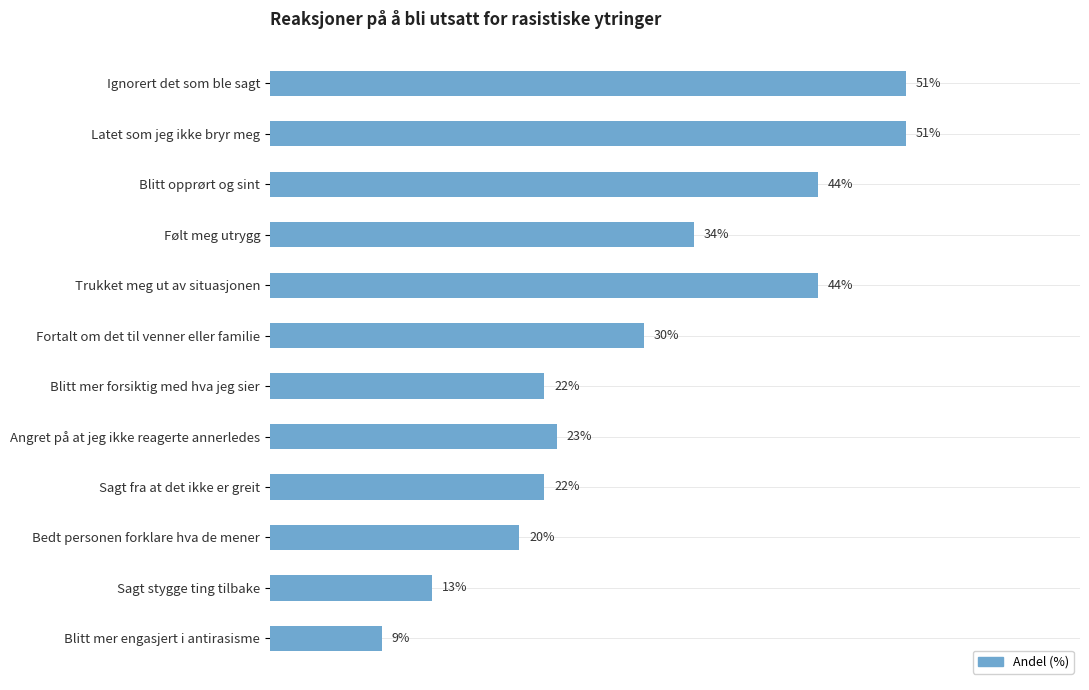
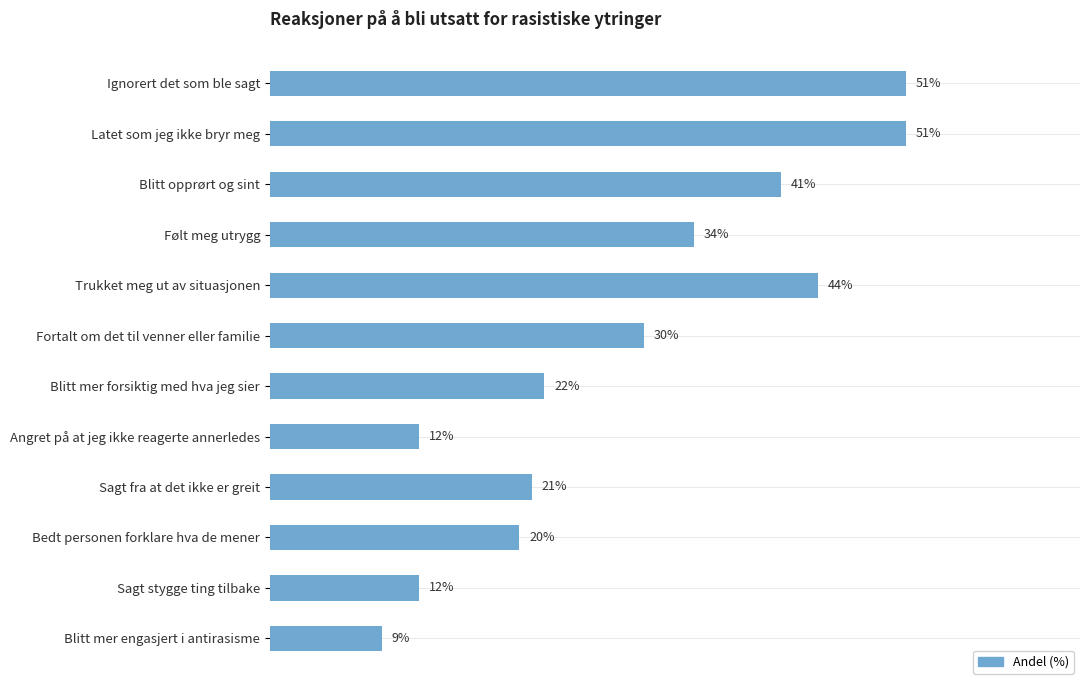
Blitt opprørt og sint: 44% -> 41%
Angret på at jeg ikke reagerte annerledes: 23% -> 12%
Sagt fra at det ikke er greit: 22% -> 21%
Sagt stygge ting tilbake: 13% -> 12%
